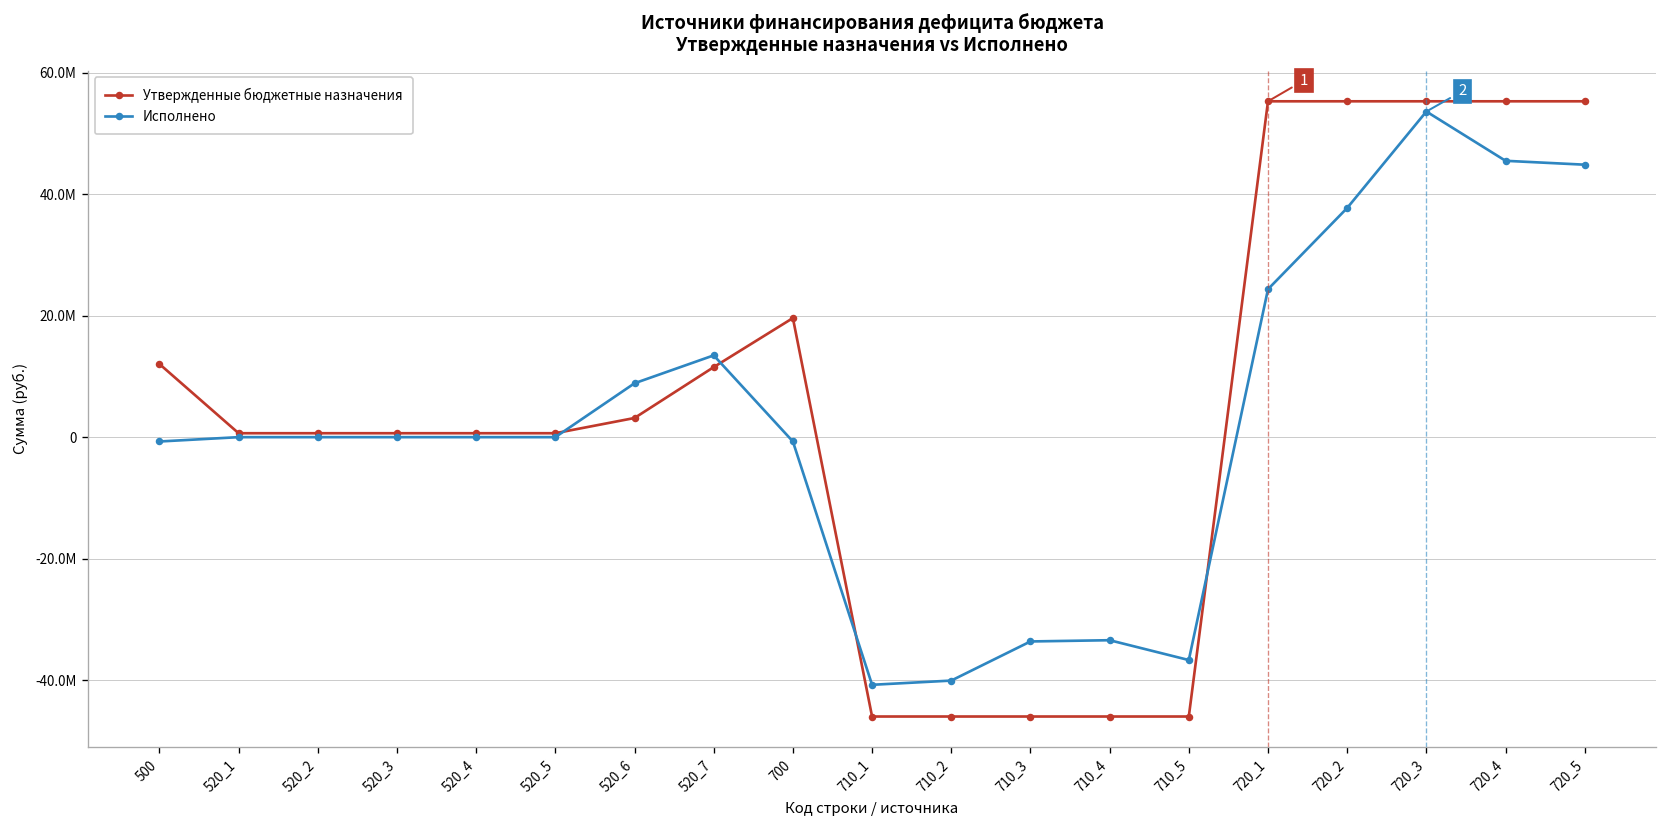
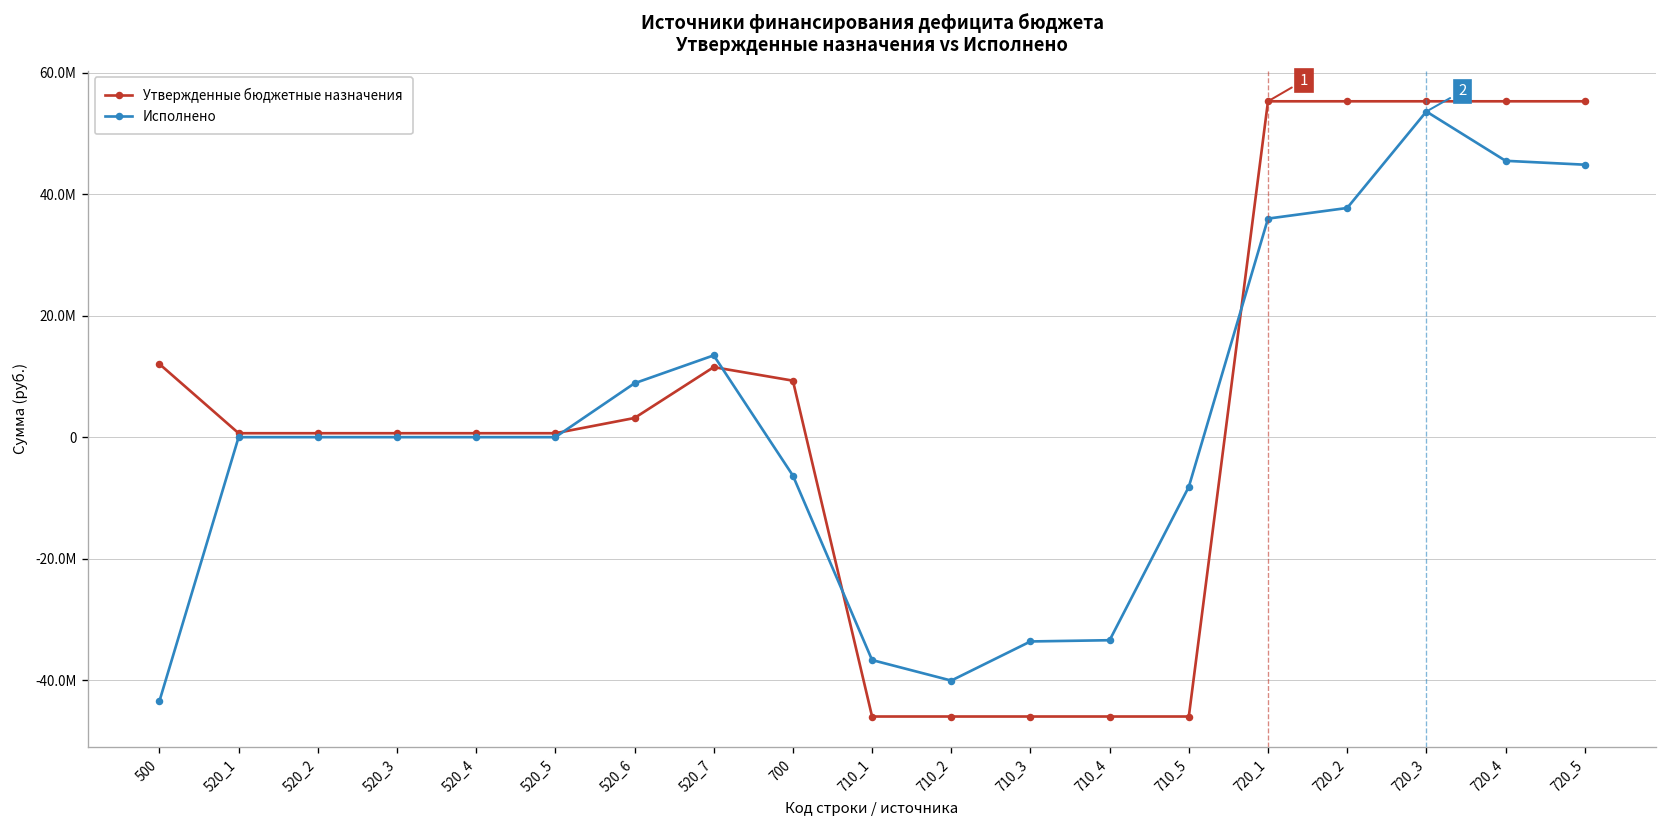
Исполнено, 500: -1000000 -> -43000000
Утвержденные бюджетные назначения, 700: 20000000 -> 9000000
Исполнено, 700: -1000000 -> -6000000
Исполнено, 710_1: -41000000 -> -37000000
Исполнено, 710_5: -37000000 -> -8000000
Исполнено, 720_1: 24000000 -> 36000000
